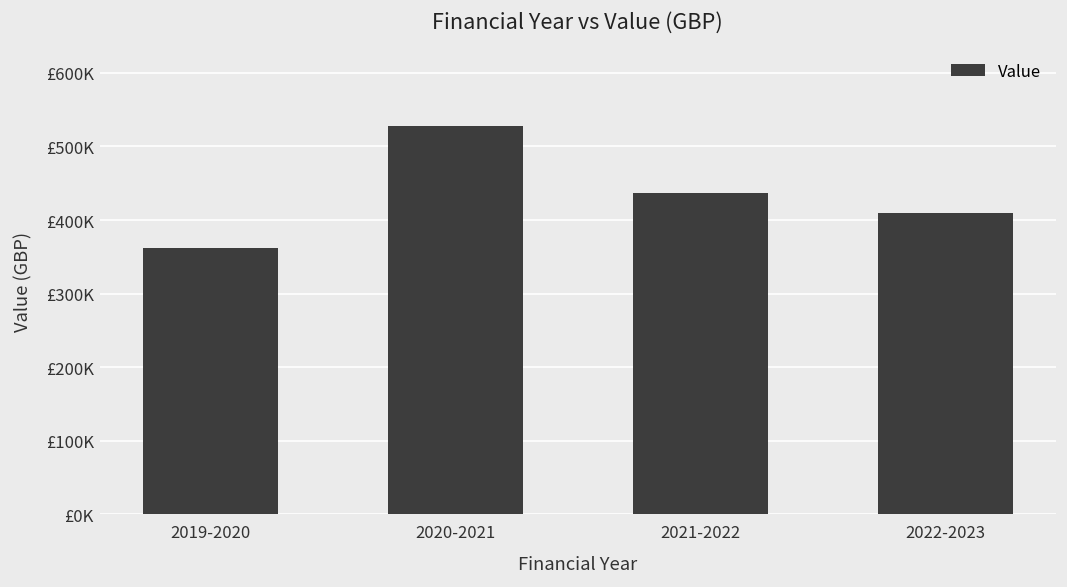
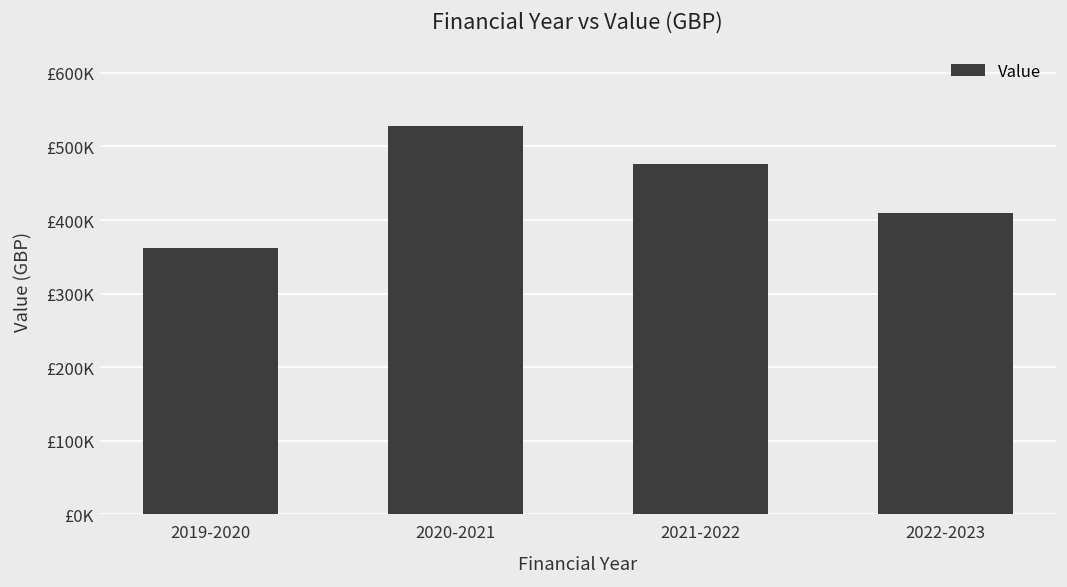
2021-2022: £440000 -> £480000
